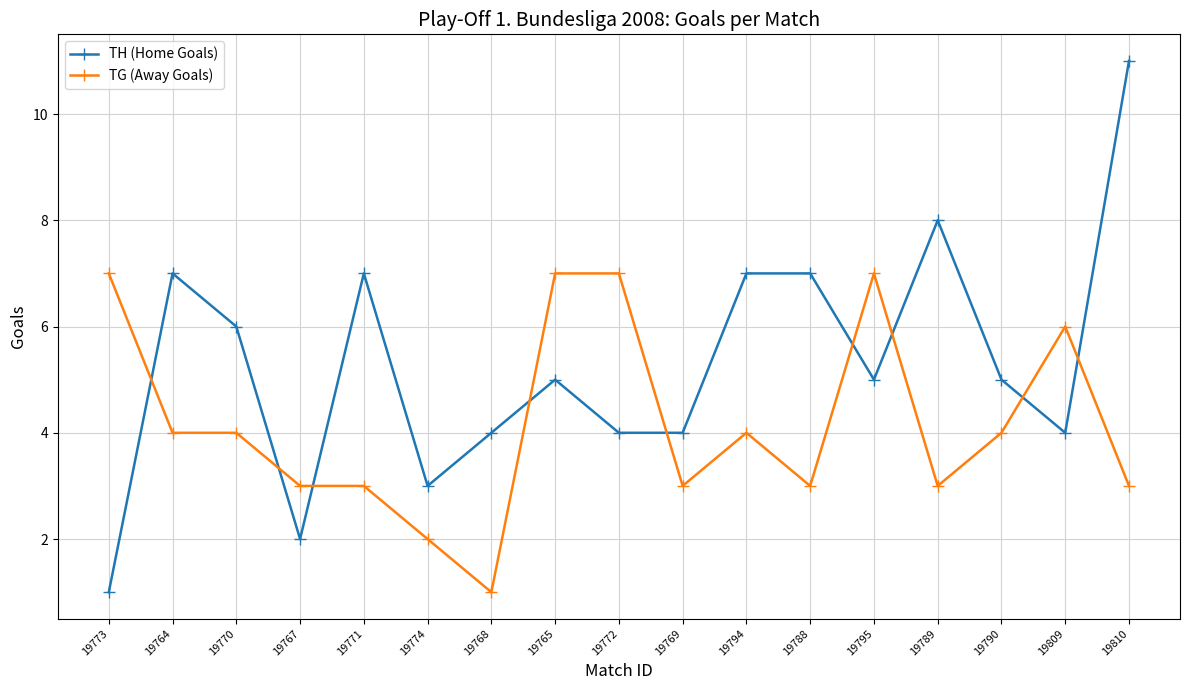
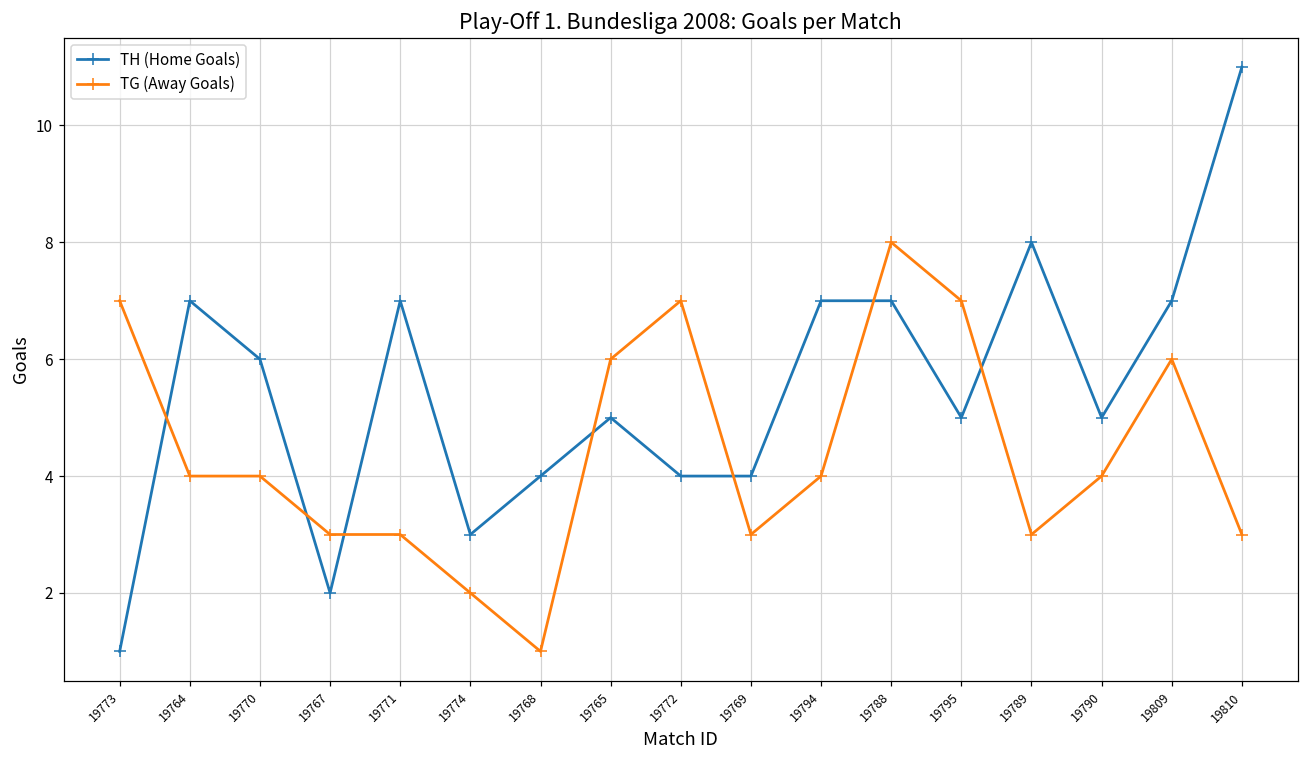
TG (Away Goals), 19765: 7 -> 6
TG (Away Goals), 19788: 3 -> 8
TH (Home Goals), 19809: 4 -> 7
